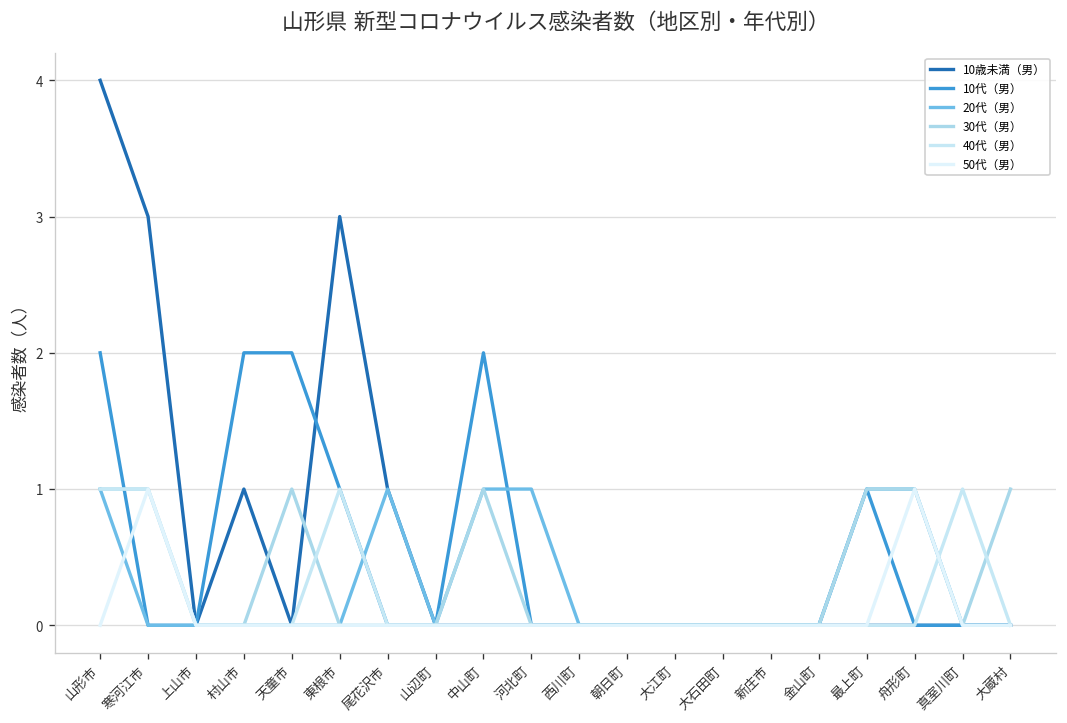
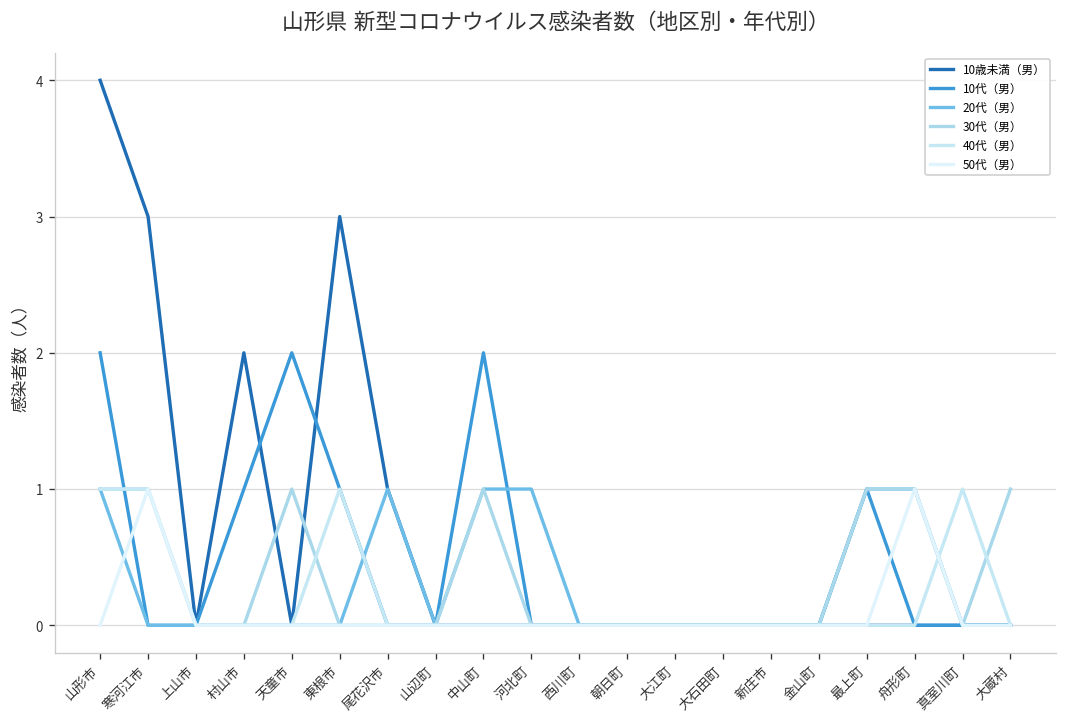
10歳未満（男）, 村山市: 1 -> 2
10代（男）, 村山市: 2 -> 1
